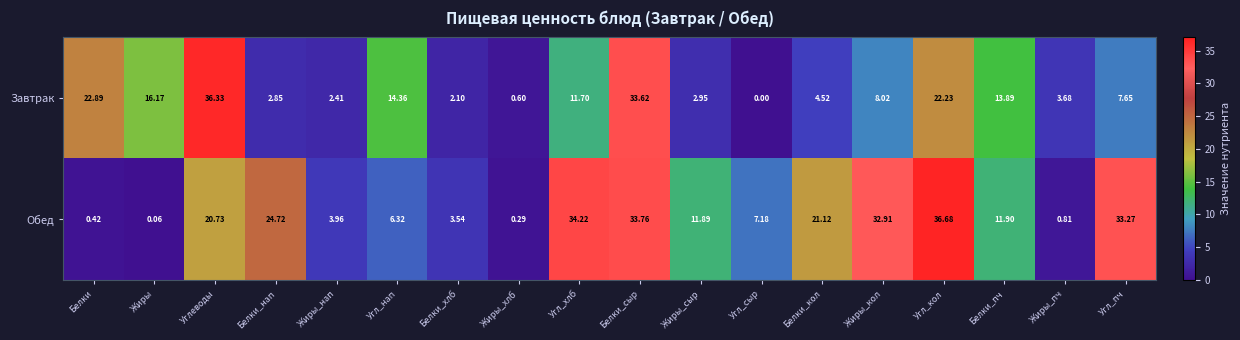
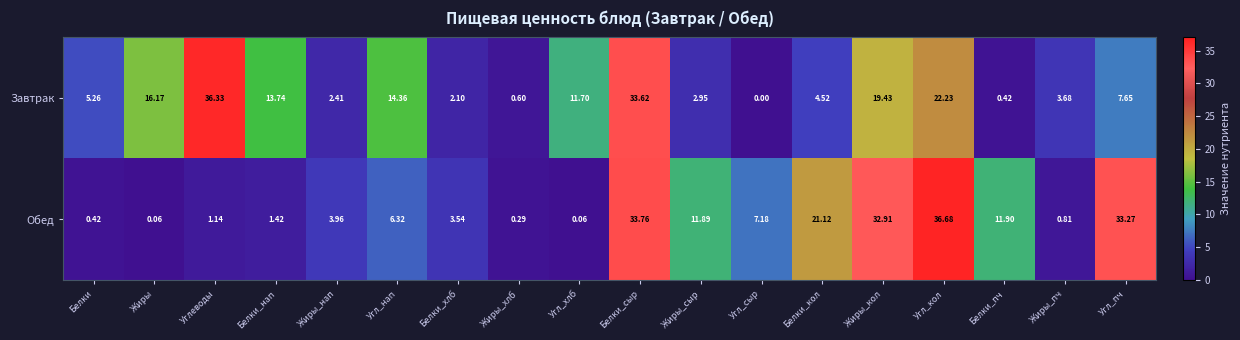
Завтрак, Белки: 22.89 -> 5.26
Завтрак, Белки_нап: 2.85 -> 13.74
Завтрак, Жиры_кол: 8.02 -> 19.43
Завтрак, Белки_пч: 13.89 -> 0.42
Обед, Углеводы: 20.73 -> 1.14
Обед, Белки_нап: 24.72 -> 1.42
Обед, Угл_хлб: 34.22 -> 0.06
